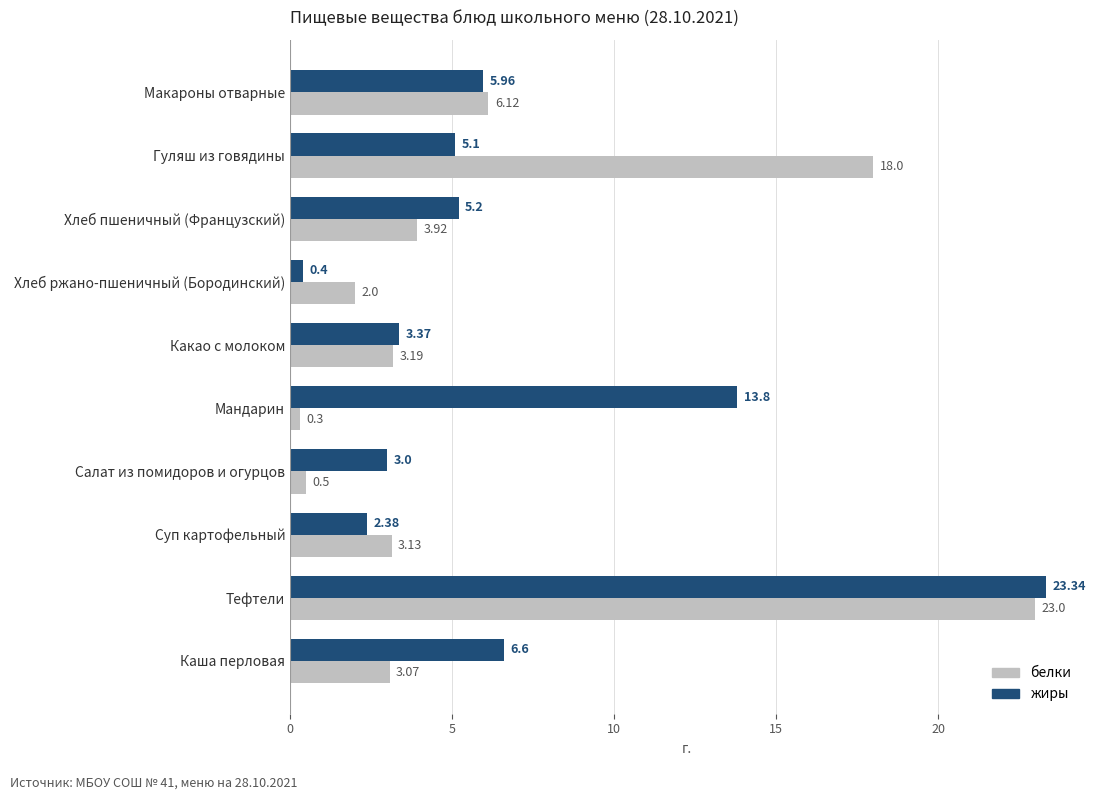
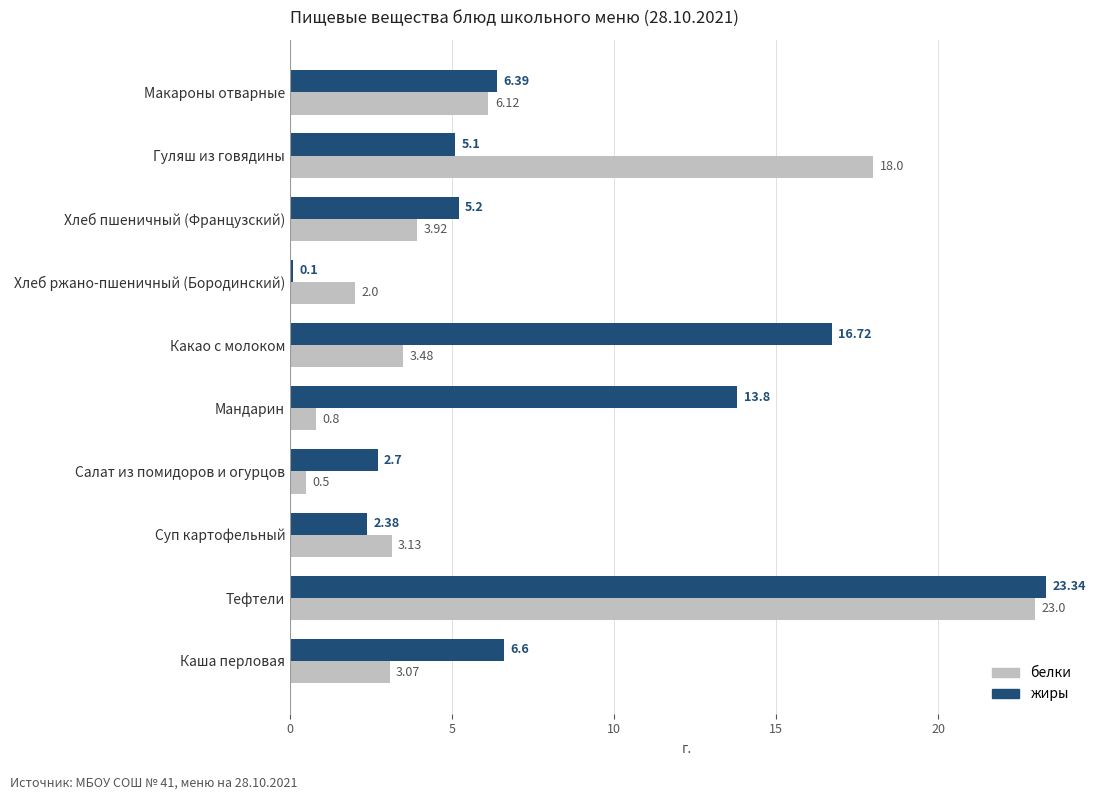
жиры, Макароны отварные: 5.96 -> 6.39
жиры, Хлеб ржано-пшеничный (Бородинский): 0.4 -> 0.1
жиры, Какао с молоком: 3.37 -> 16.72
белки, Какао с молоком: 3.19 -> 3.48
белки, Мандарин: 0.3 -> 0.8
жиры, Салат из помидоров и огурцов: 3.0 -> 2.7
